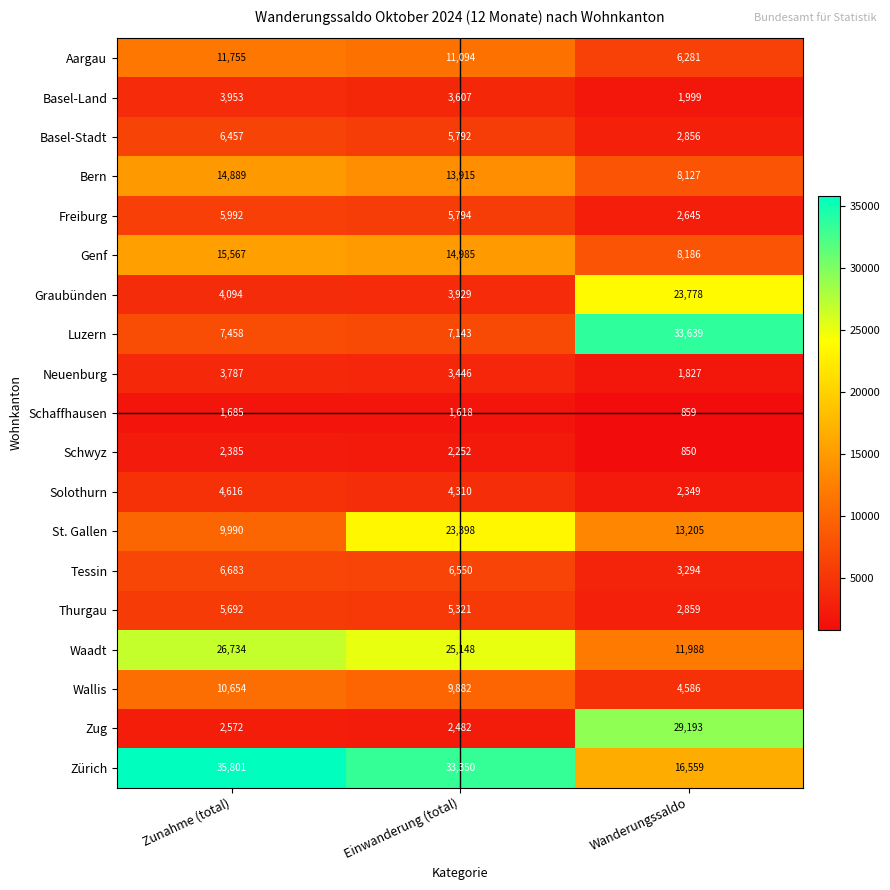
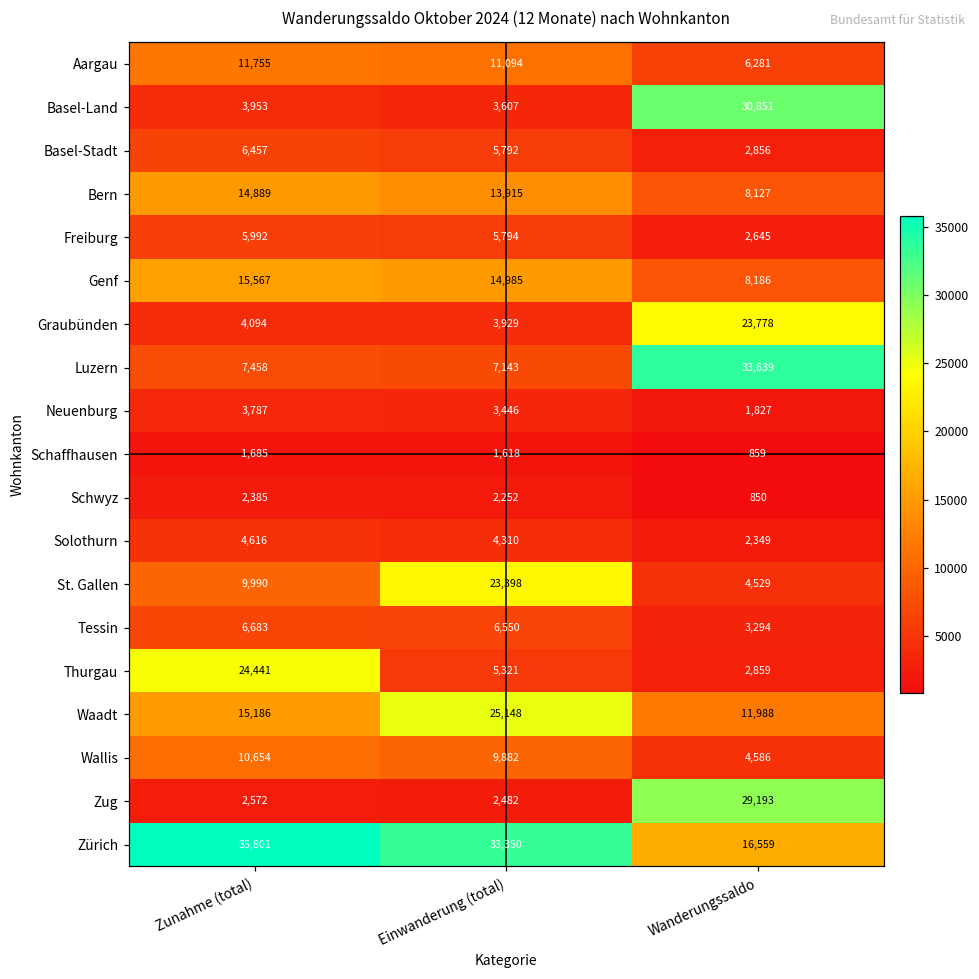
Basel-Land, Wanderungssaldo: 1,999 -> 30,851
St. Gallen, Wanderungssaldo: 13,205 -> 4,529
Thurgau, Zunahme (total): 5,692 -> 24,441
Waadt, Zunahme (total): 26,734 -> 15,186
